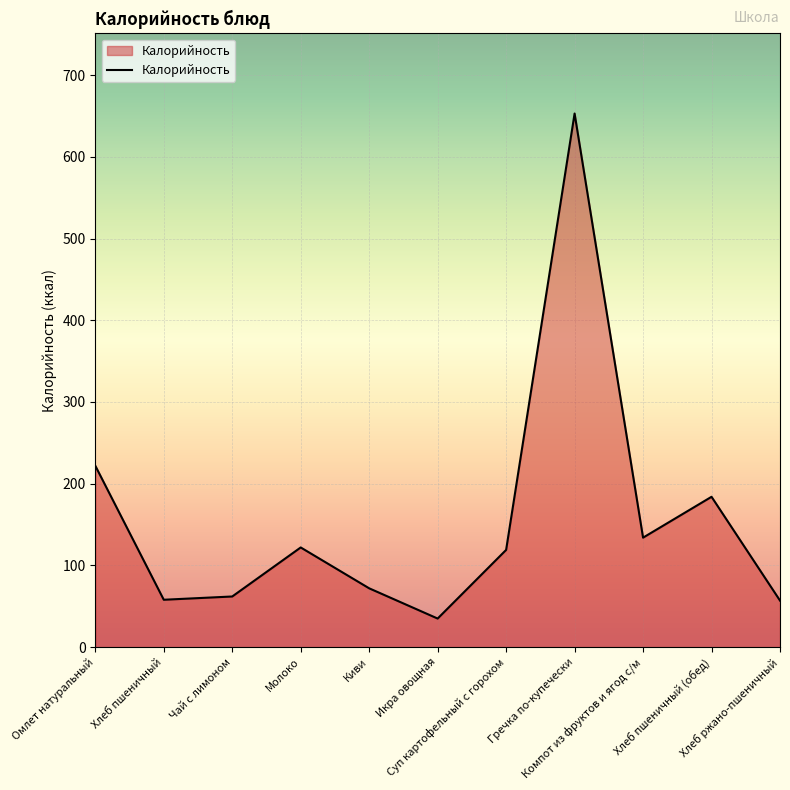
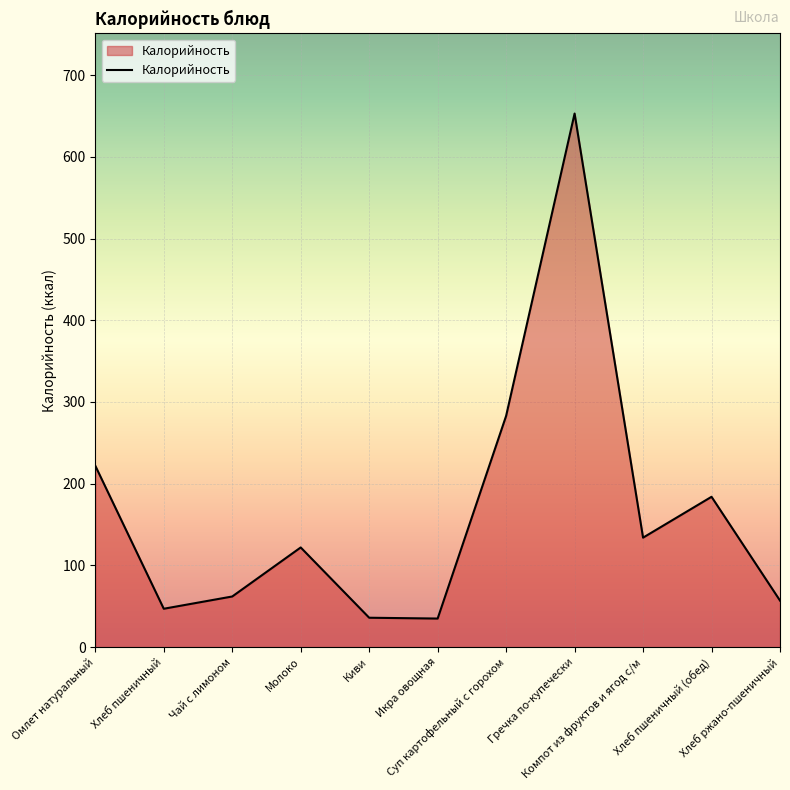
Хлеб пшеничный: 60 -> 50
Киви: 70 -> 40
Суп картофельный с горохом: 120 -> 280
